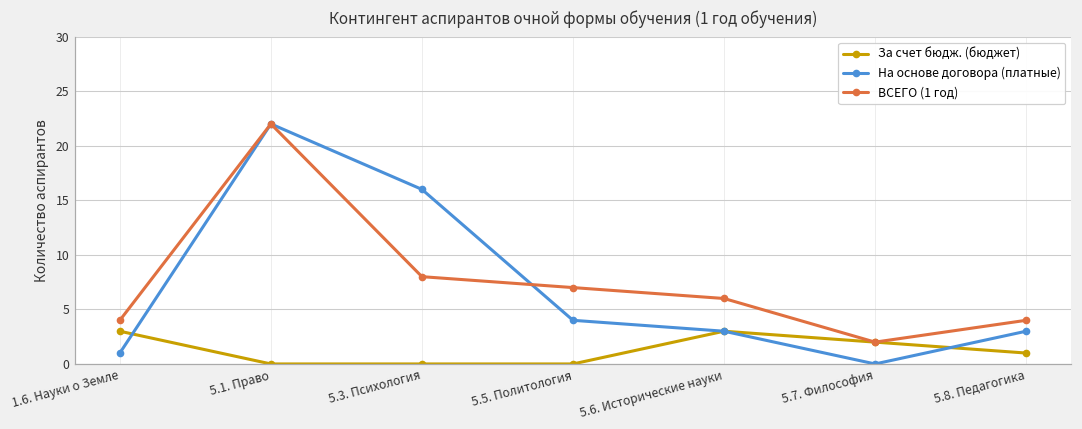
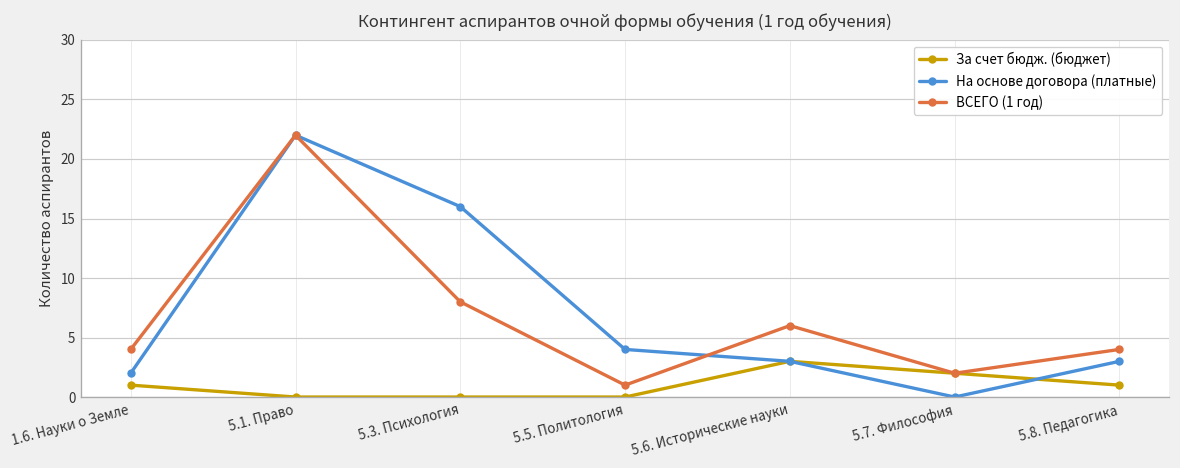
За счет бюдж. (бюджет), 1.6. Науки о Земле: 3 -> 1
На основе договора (платные), 1.6. Науки о Земле: 1 -> 2
ВСЕГО (1 год), 5.5. Политология: 7 -> 1
